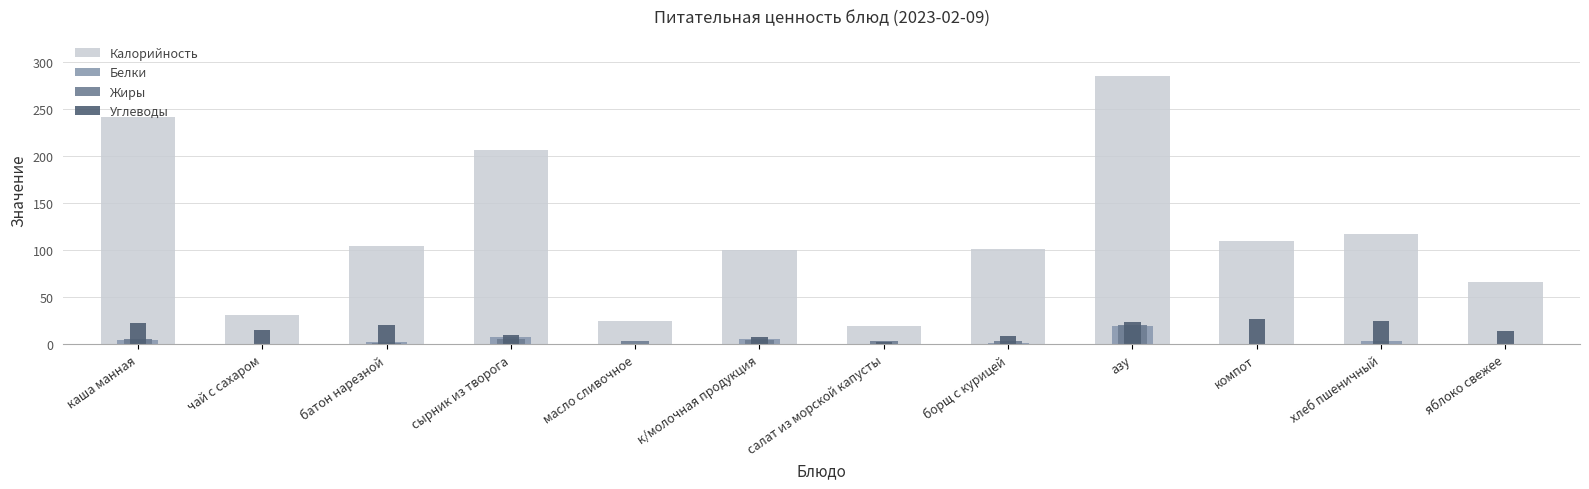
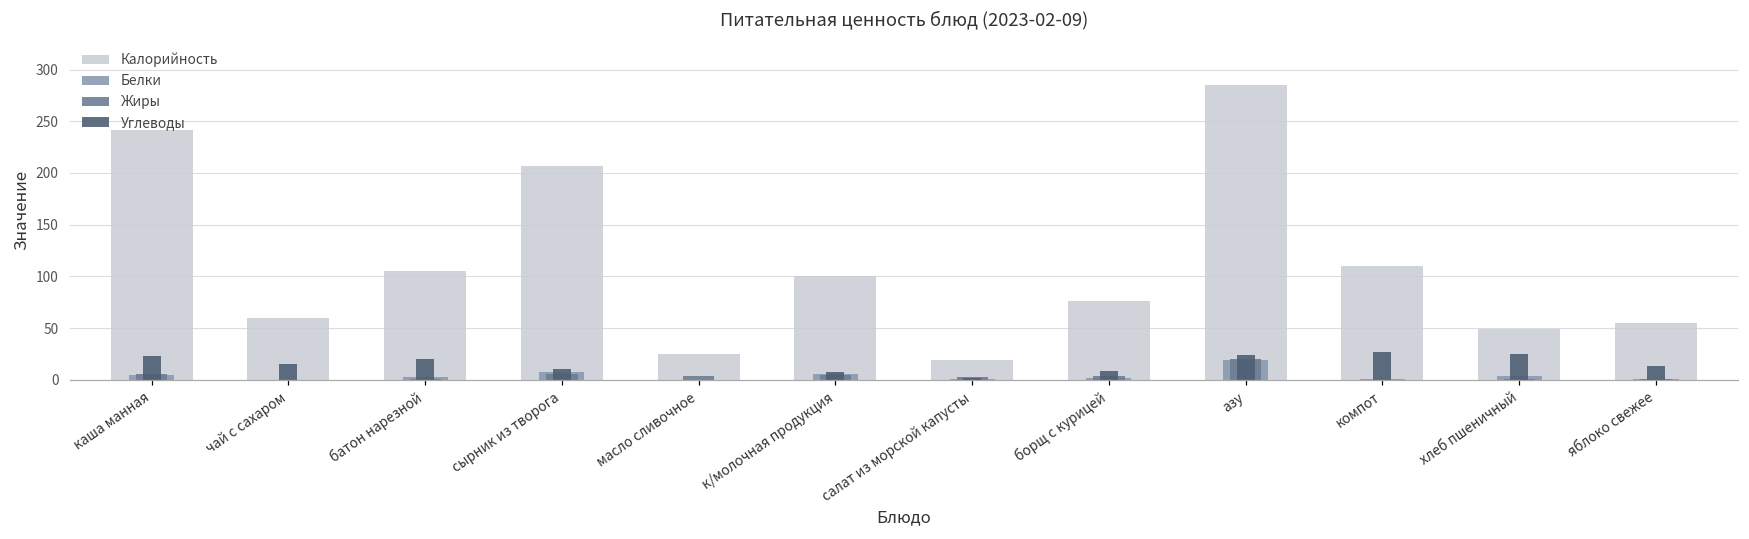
Калорийность, чай с сахаром: 30 -> 60
Калорийность, борщ с курицей: 100 -> 80
Калорийность, хлеб пшеничный: 120 -> 50
Калорийность, яблоко свежее: 70 -> 60
